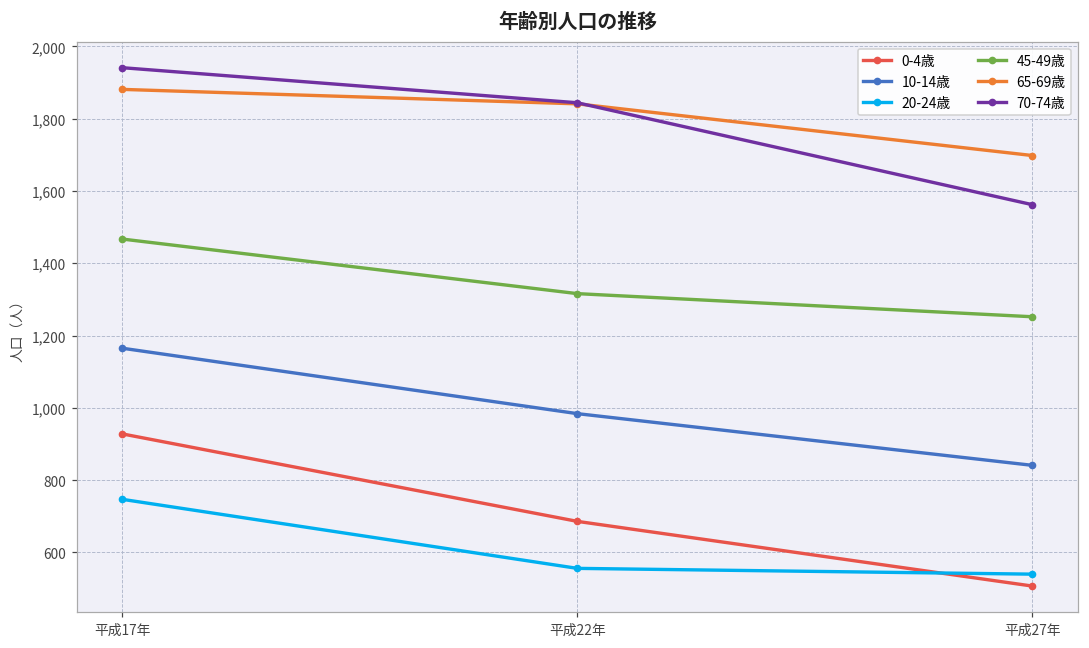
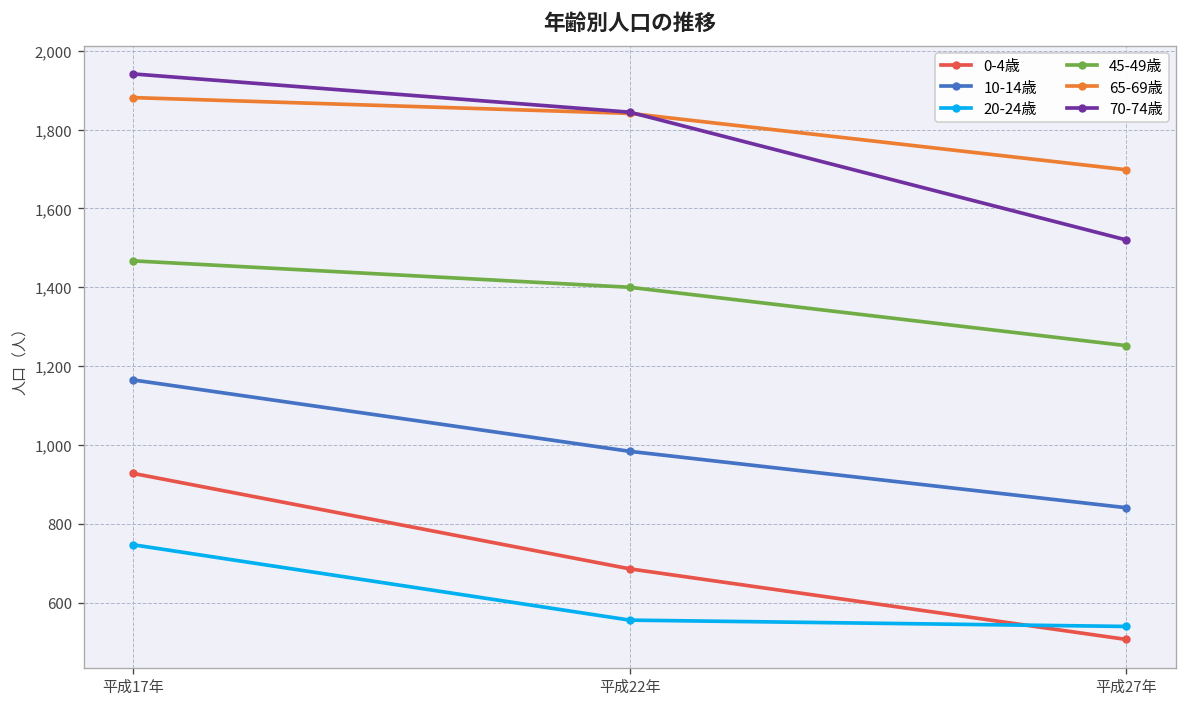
45-49歳, 平成22年: 1,320 -> 1,400
70-74歳, 平成27年: 1,560 -> 1,520
